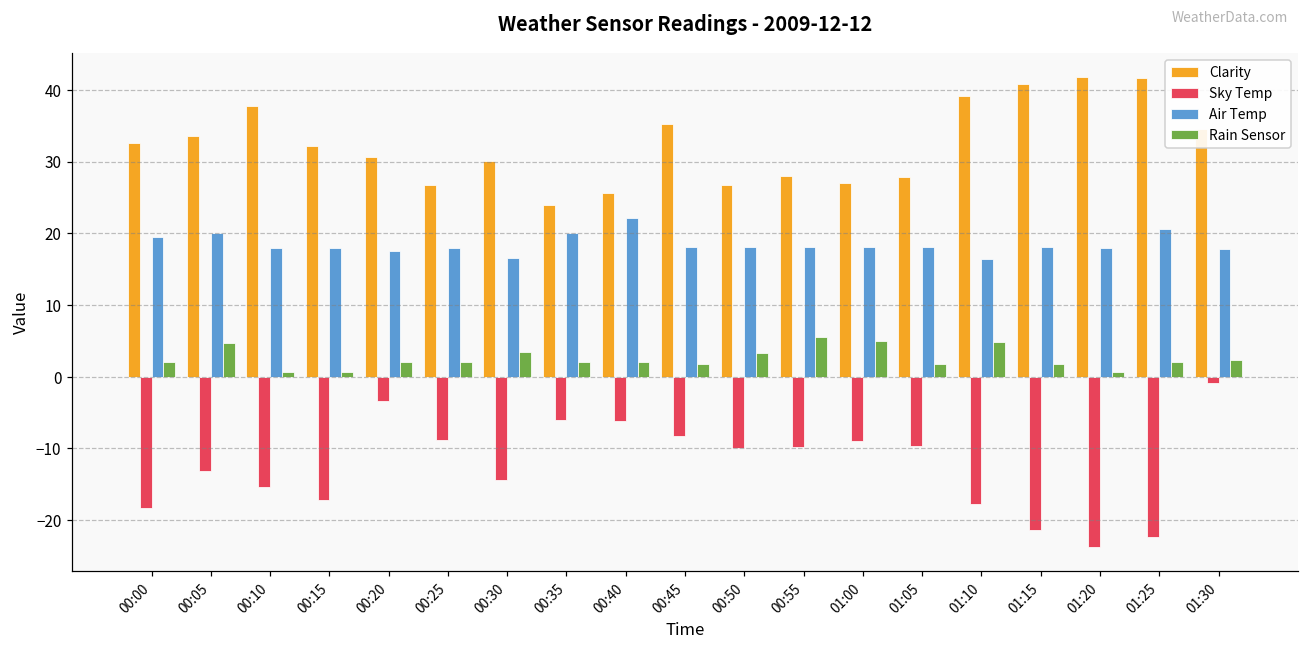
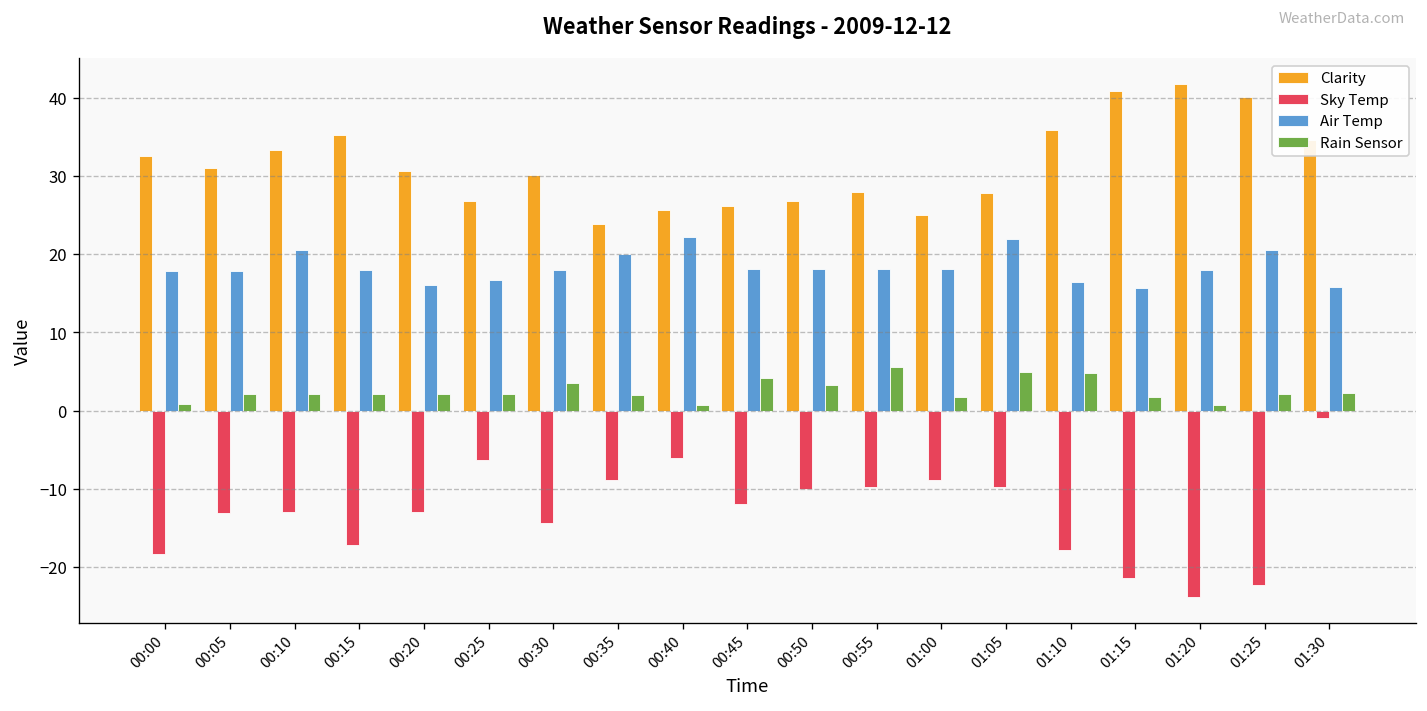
Air Temp, 00:00: 20 -> 18
Rain Sensor, 00:00: 2 -> 1
Clarity, 00:05: 34 -> 31
Air Temp, 00:05: 20 -> 18
Rain Sensor, 00:05: 5 -> 2
Clarity, 00:10: 38 -> 33
Sky Temp, 00:10: -15 -> -13
Air Temp, 00:10: 18 -> 21
Rain Sensor, 00:10: 1 -> 2
Clarity, 00:15: 32 -> 35
Rain Sensor, 00:15: 1 -> 2
Sky Temp, 00:20: -3 -> -13
Air Temp, 00:20: 18 -> 16
Sky Temp, 00:25: -9 -> -6
Air Temp, 00:25: 18 -> 17
Air Temp, 00:30: 17 -> 18
Sky Temp, 00:35: -6 -> -9
Rain Sensor, 00:40: 2 -> 1
Clarity, 00:45: 35 -> 26
Sky Temp, 00:45: -8 -> -12
Rain Sensor, 00:45: 2 -> 4
Clarity, 01:00: 27 -> 25
Rain Sensor, 01:00: 5 -> 2
Air Temp, 01:05: 18 -> 22
Rain Sensor, 01:05: 2 -> 5
Clarity, 01:10: 39 -> 36
Air Temp, 01:15: 18 -> 16
Clarity, 01:25: 42 -> 40
Air Temp, 01:30: 18 -> 16
